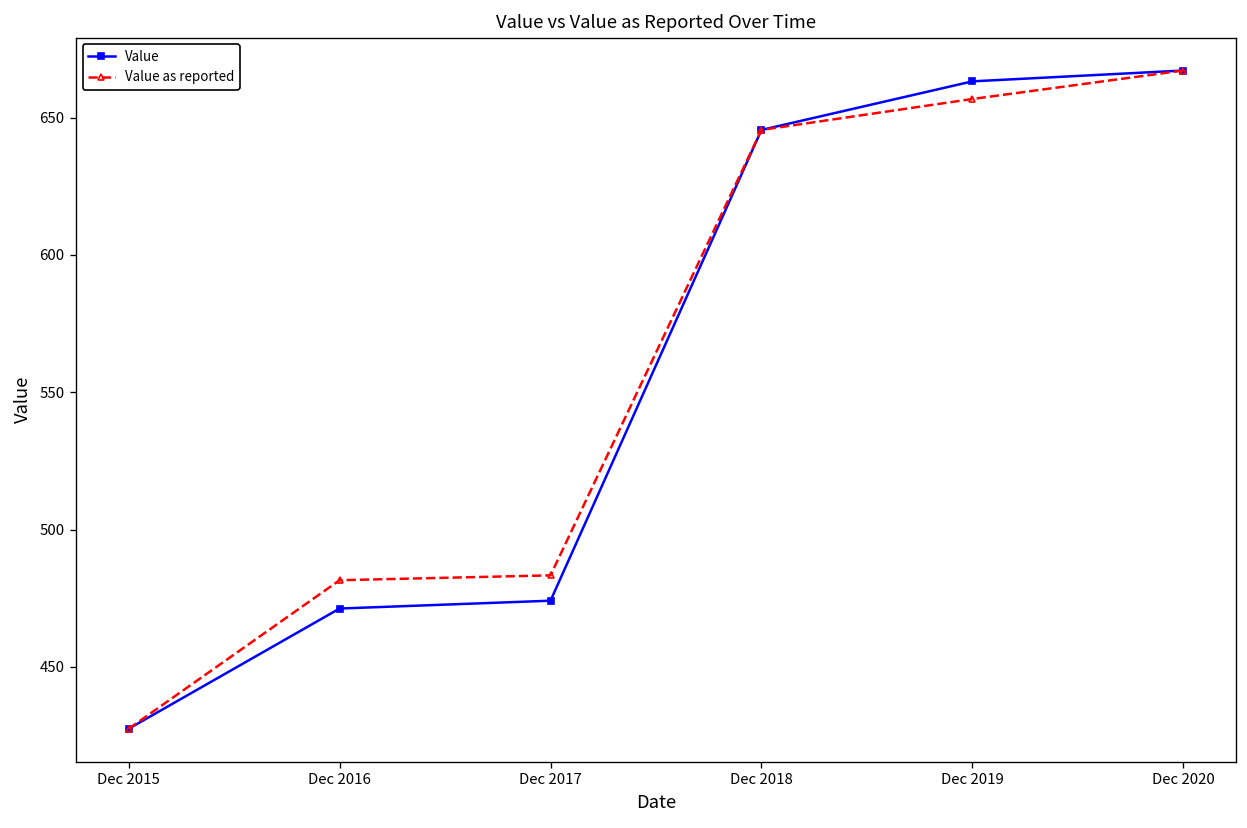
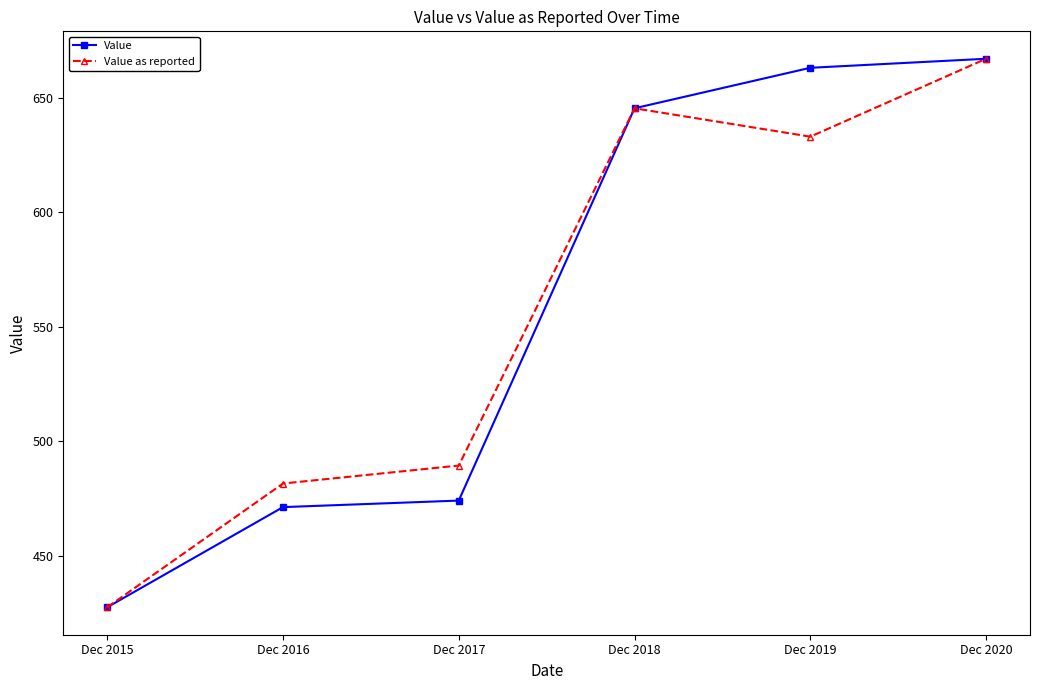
Value as reported, Dec 2017: 483 -> 489
Value as reported, Dec 2019: 657 -> 633
